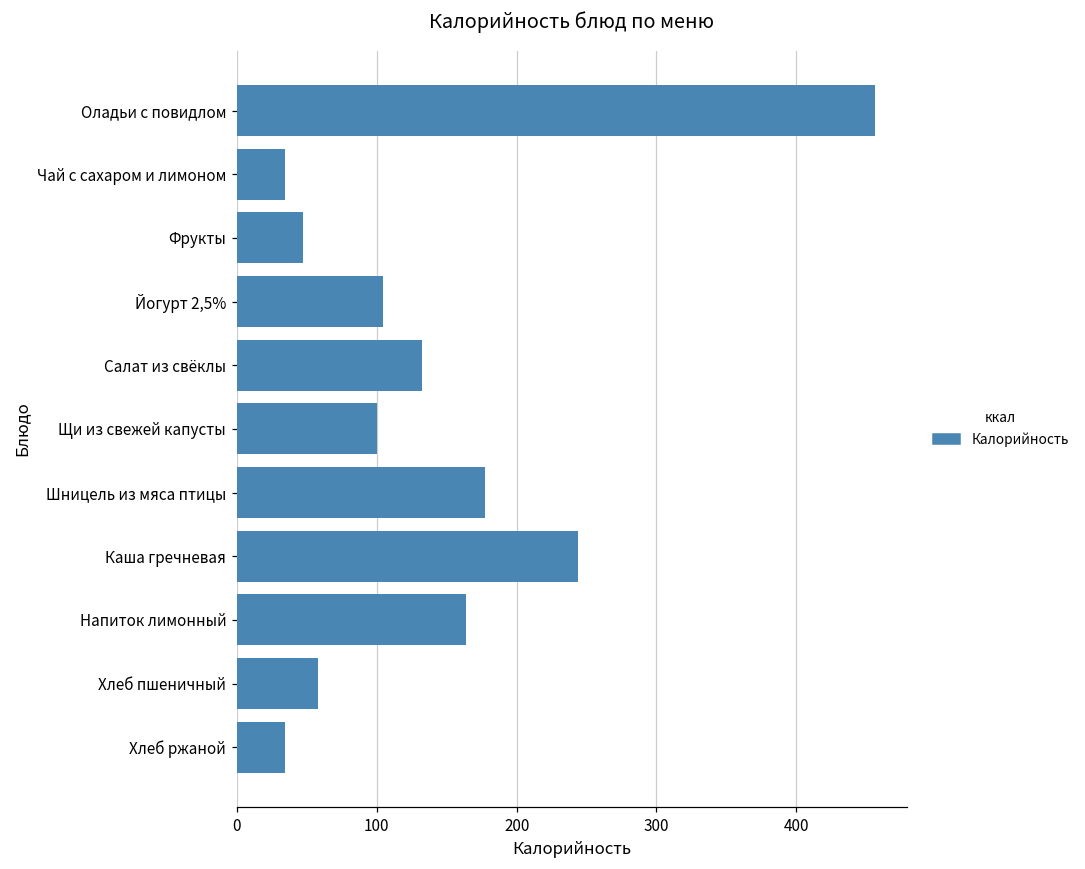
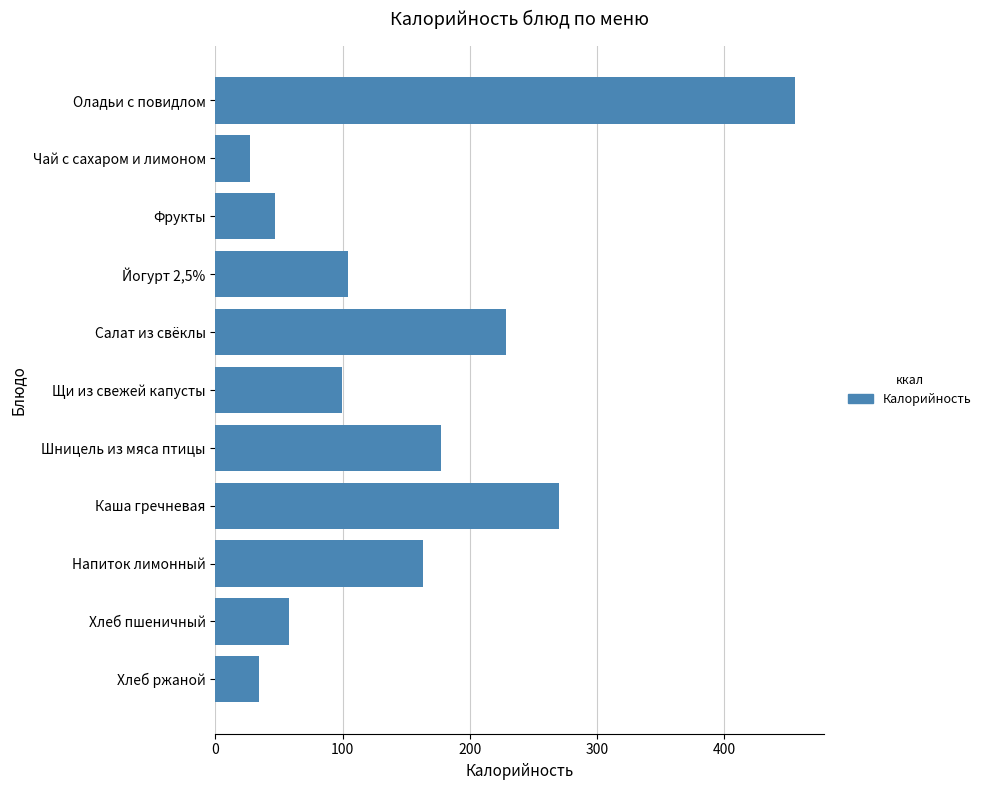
Чай с сахаром и лимоном: 34 -> 27
Салат из свёклы: 132 -> 229
Каша гречневая: 244 -> 270
